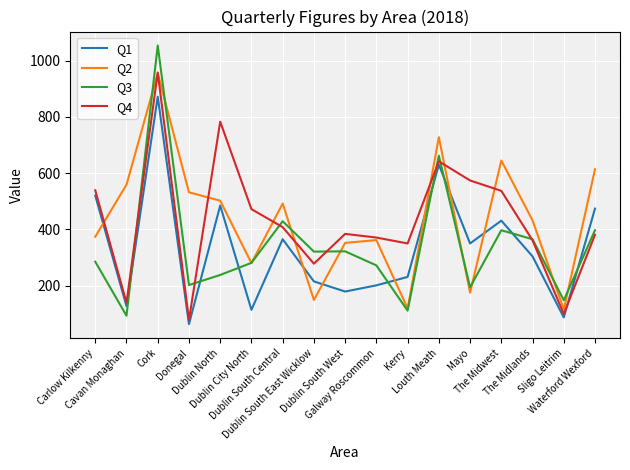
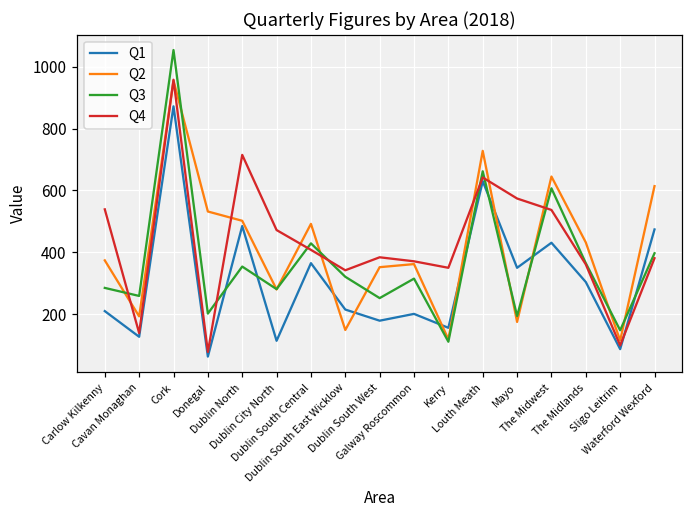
Q1, Carlow Kilkenny: 520 -> 210
Q2, Cavan Monaghan: 560 -> 190
Q3, Cavan Monaghan: 90 -> 260
Q3, Dublin North: 240 -> 350
Q4, Dublin North: 780 -> 720
Q4, Dublin South East Wicklow: 280 -> 340
Q3, Dublin South West: 320 -> 250
Q3, Galway Roscommon: 270 -> 320
Q1, Kerry: 230 -> 160
Q3, The Midwest: 400 -> 610
